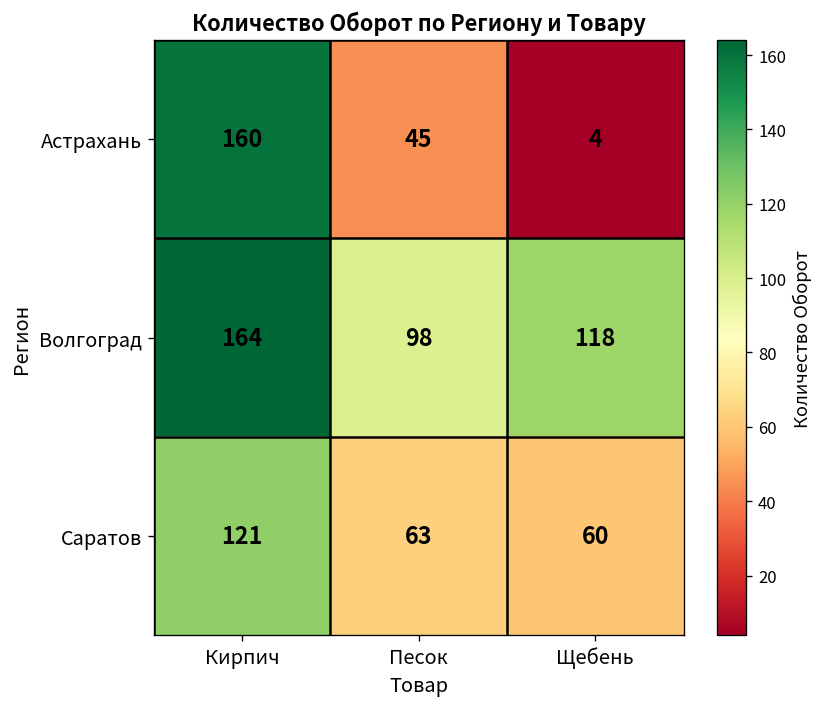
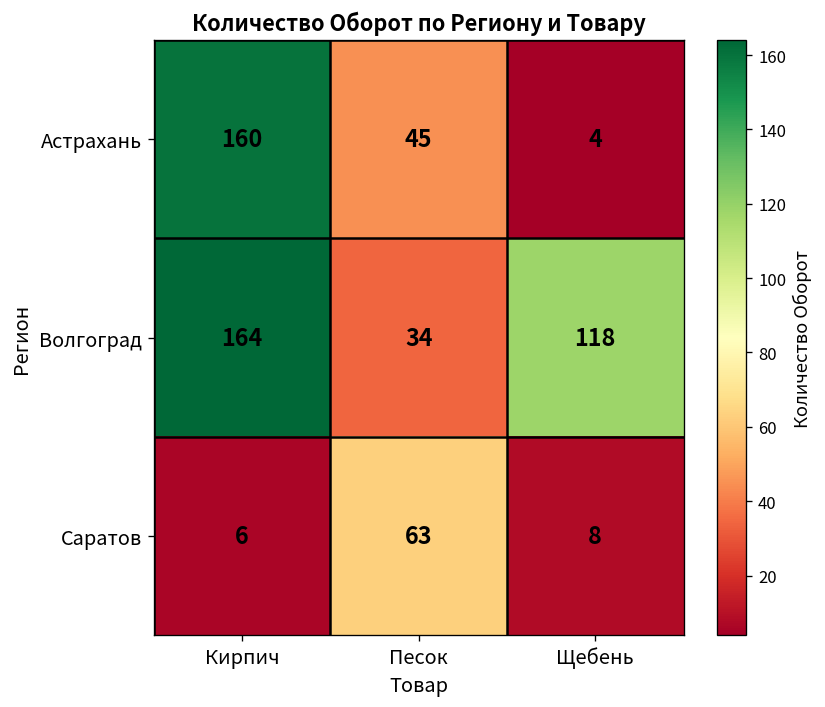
Волгоград, Песок: 98 -> 34
Саратов, Кирпич: 121 -> 6
Саратов, Щебень: 60 -> 8
